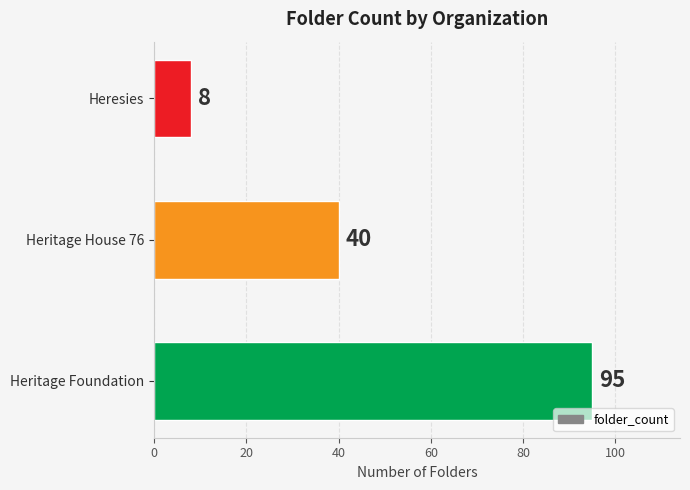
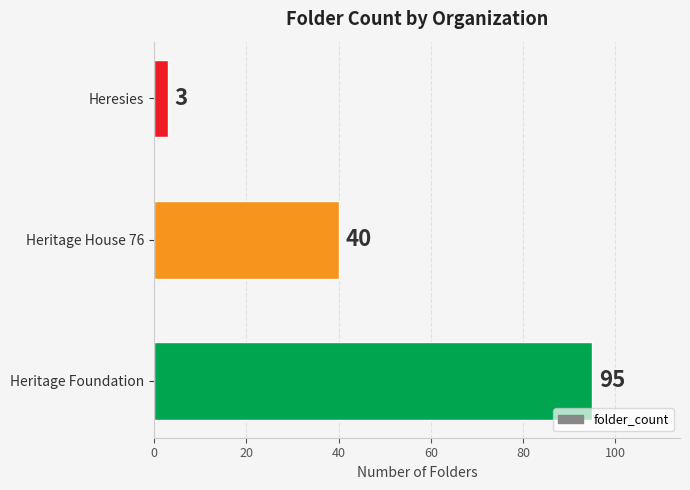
Heresies: 8 -> 3
